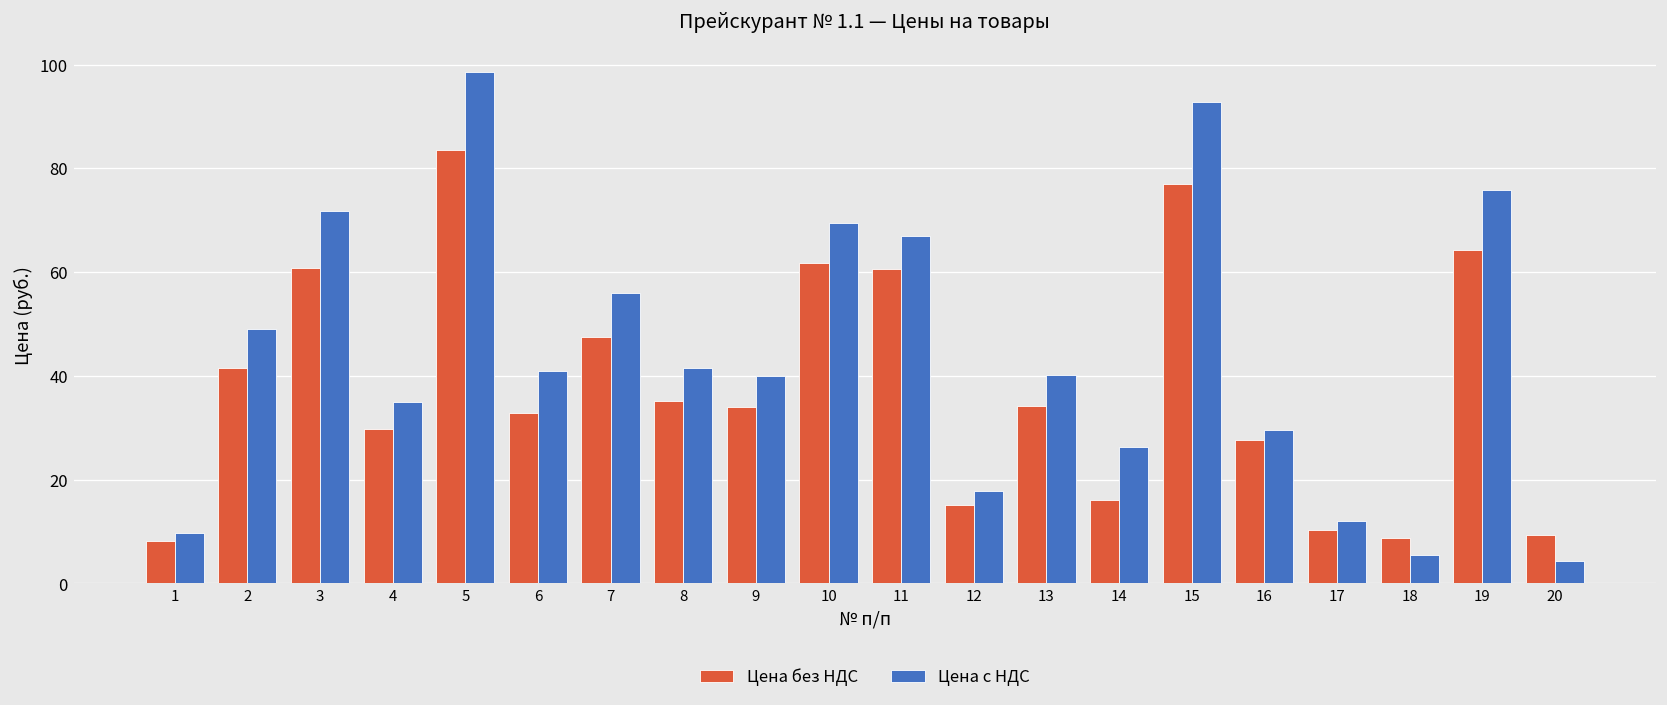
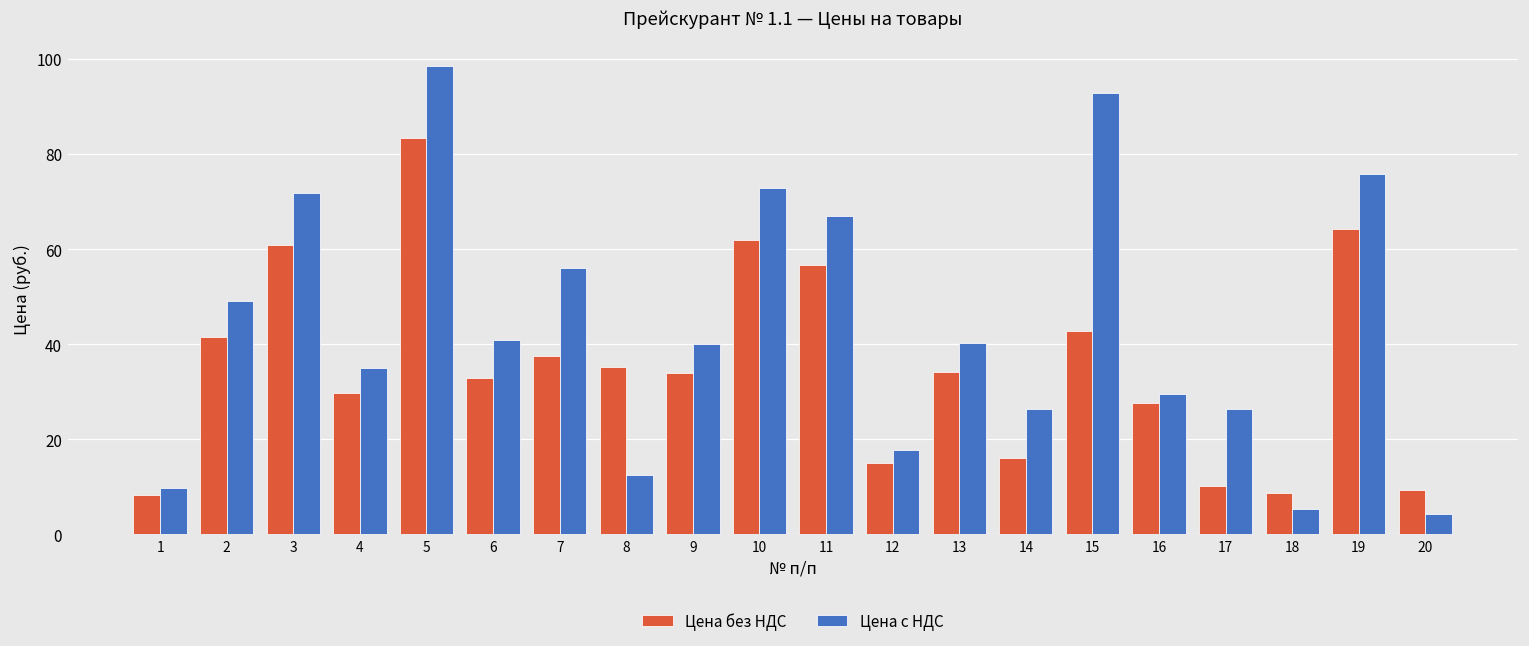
Цена без НДС, 7: 47 -> 38
Цена с НДС, 8: 42 -> 12
Цена с НДС, 10: 70 -> 73
Цена без НДС, 11: 61 -> 57
Цена без НДС, 15: 77 -> 43
Цена с НДС, 17: 12 -> 26
